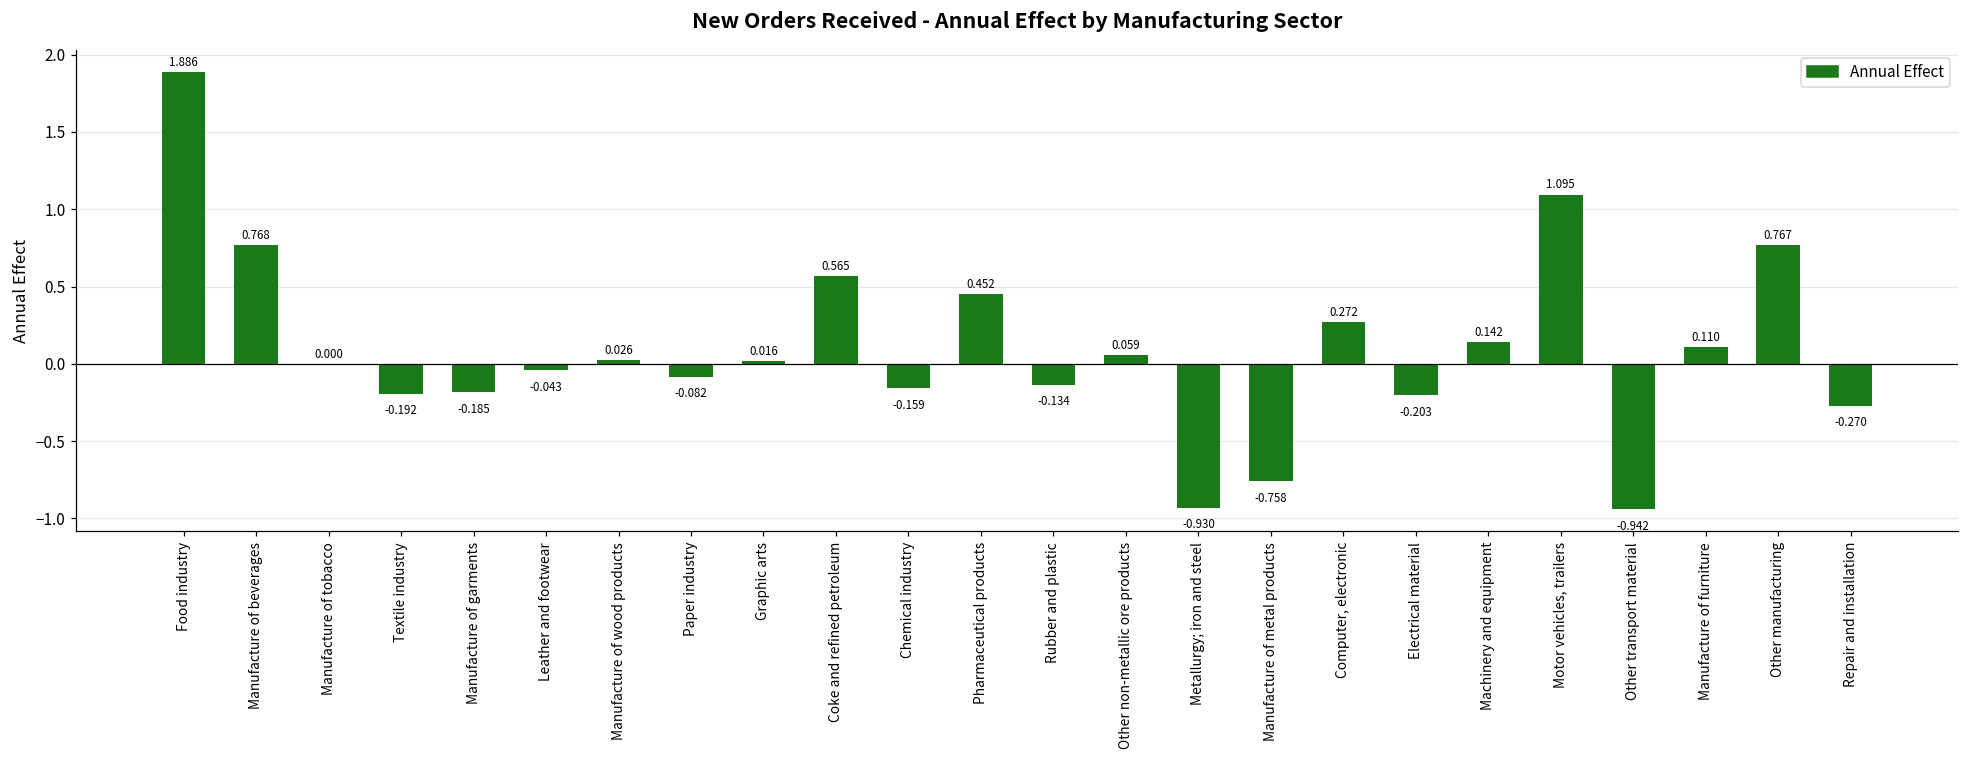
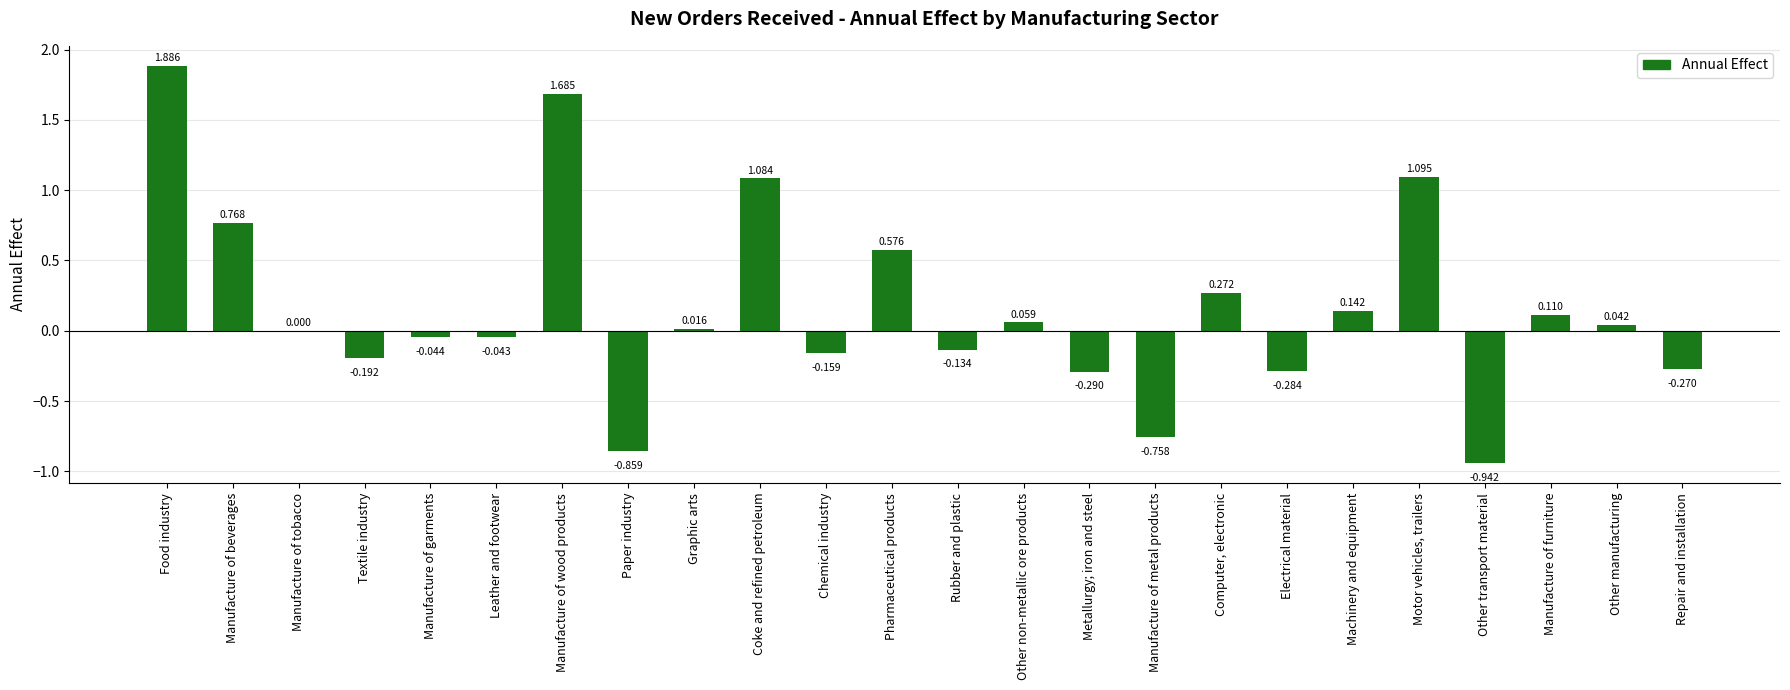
Manufacture of garments: -0.185 -> -0.044
Manufacture of wood products: 0.026 -> 1.685
Paper industry: -0.082 -> -0.859
Coke and refined petroleum: 0.565 -> 1.084
Pharmaceutical products: 0.452 -> 0.576
Metallurgy; iron and steel: -0.930 -> -0.290
Electrical material: -0.203 -> -0.284
Other manufacturing: 0.767 -> 0.042
